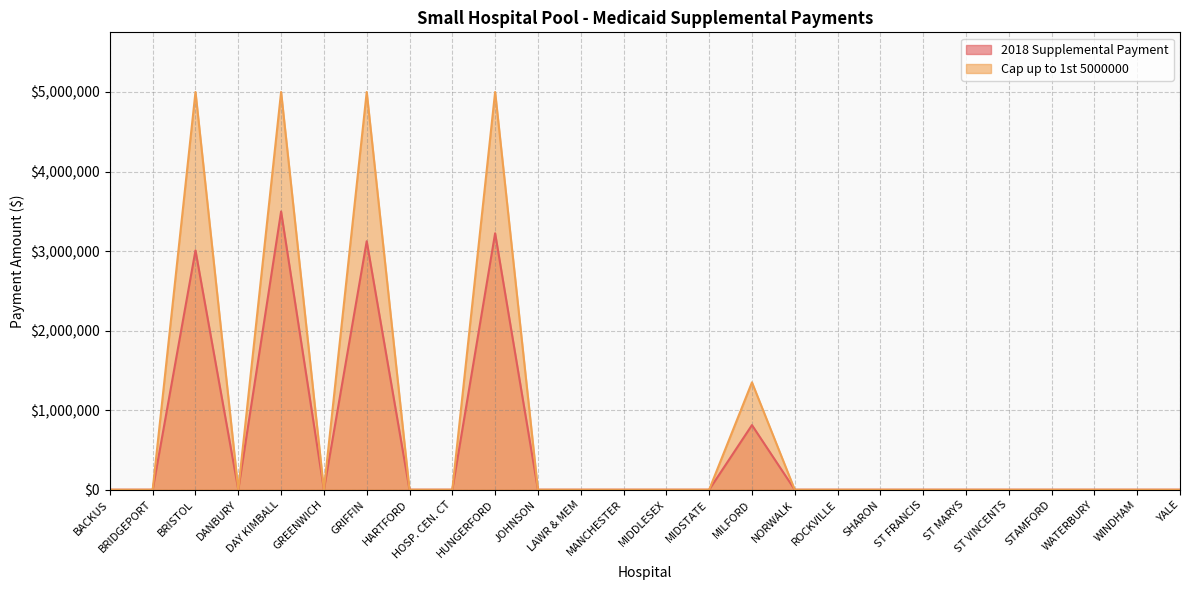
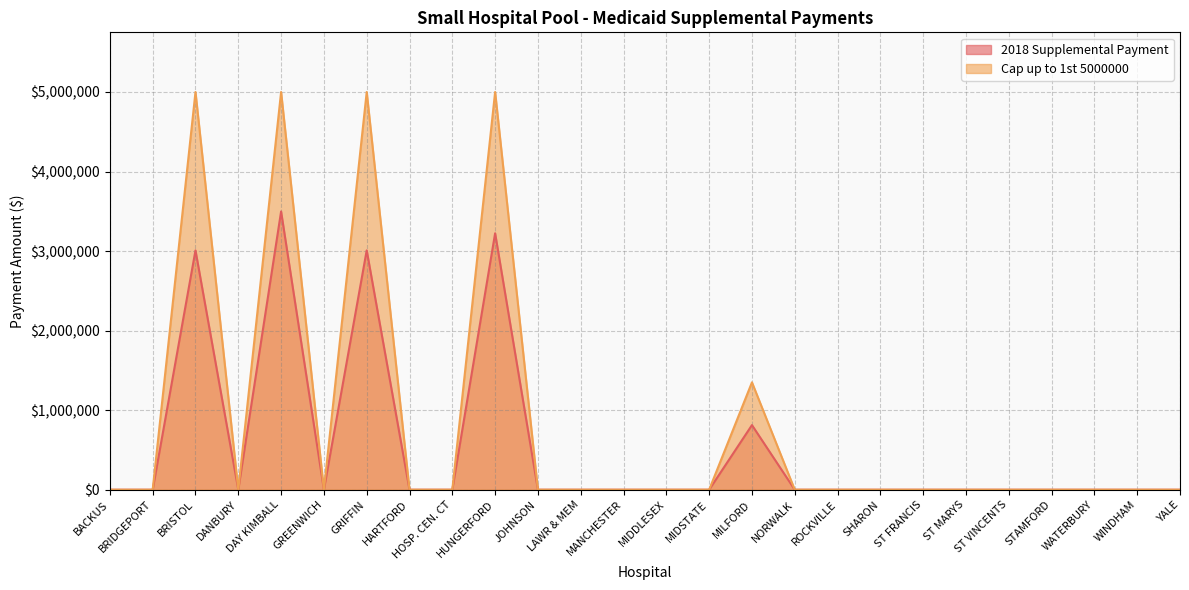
2018 Supplemental Payment, GRIFFIN: $3,100,000 -> $3,000,000
